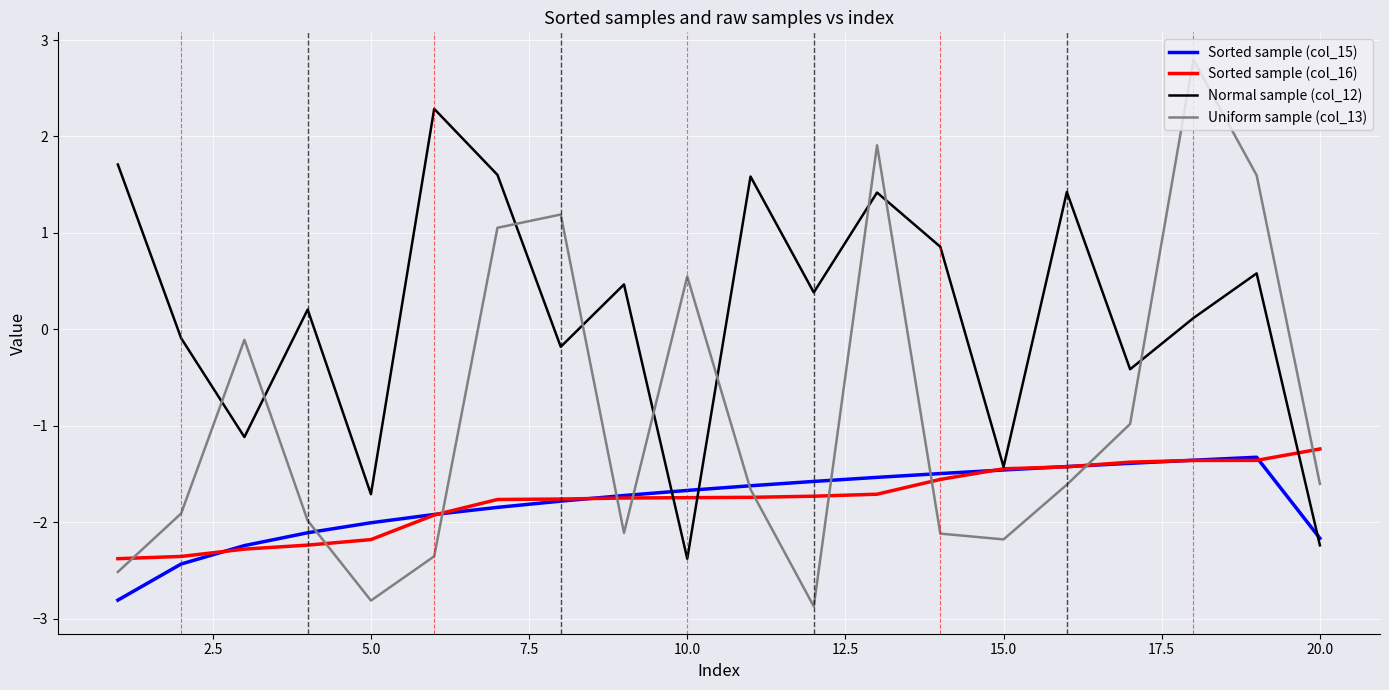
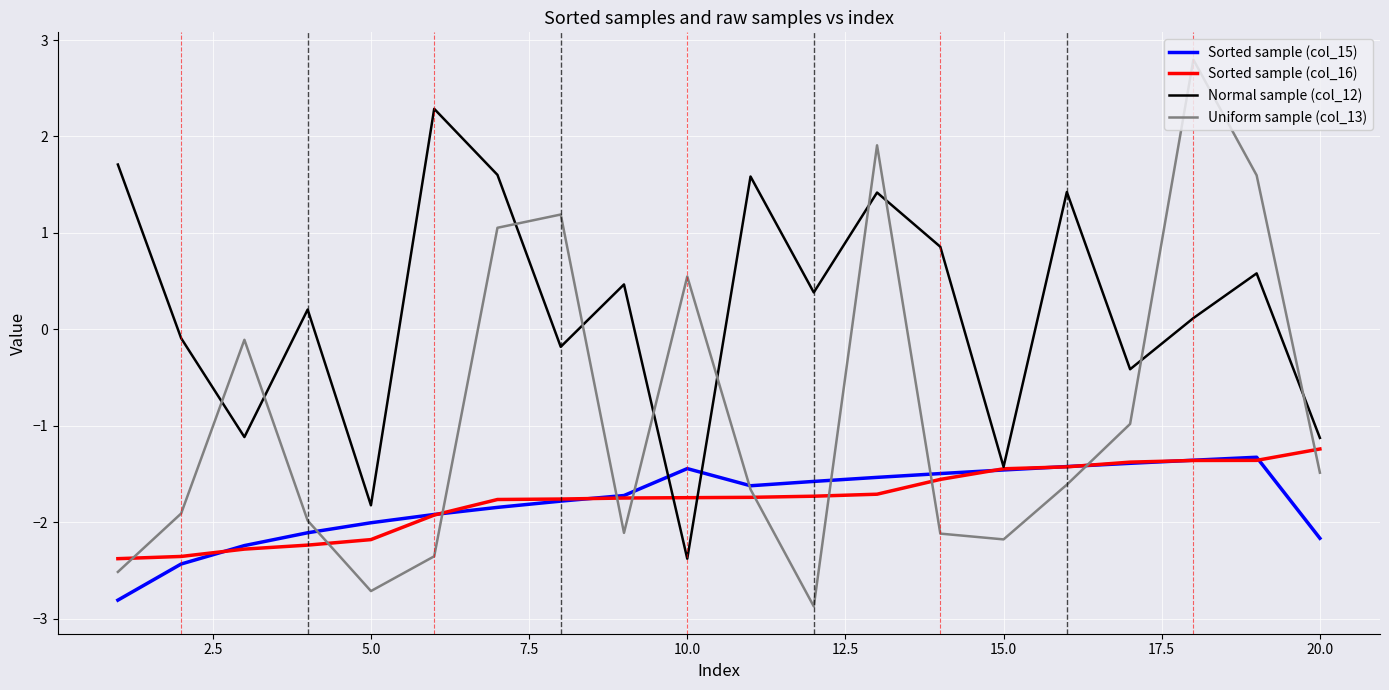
Normal sample (col_12), 5.0: -1.7 -> -1.8
Uniform sample (col_13), 5.0: -2.8 -> -2.7
Sorted sample (col_15), 10.0: -1.7 -> -1.4
Normal sample (col_12), 20.0: -2.2 -> -1.1
Uniform sample (col_13), 20.0: -1.6 -> -1.5
